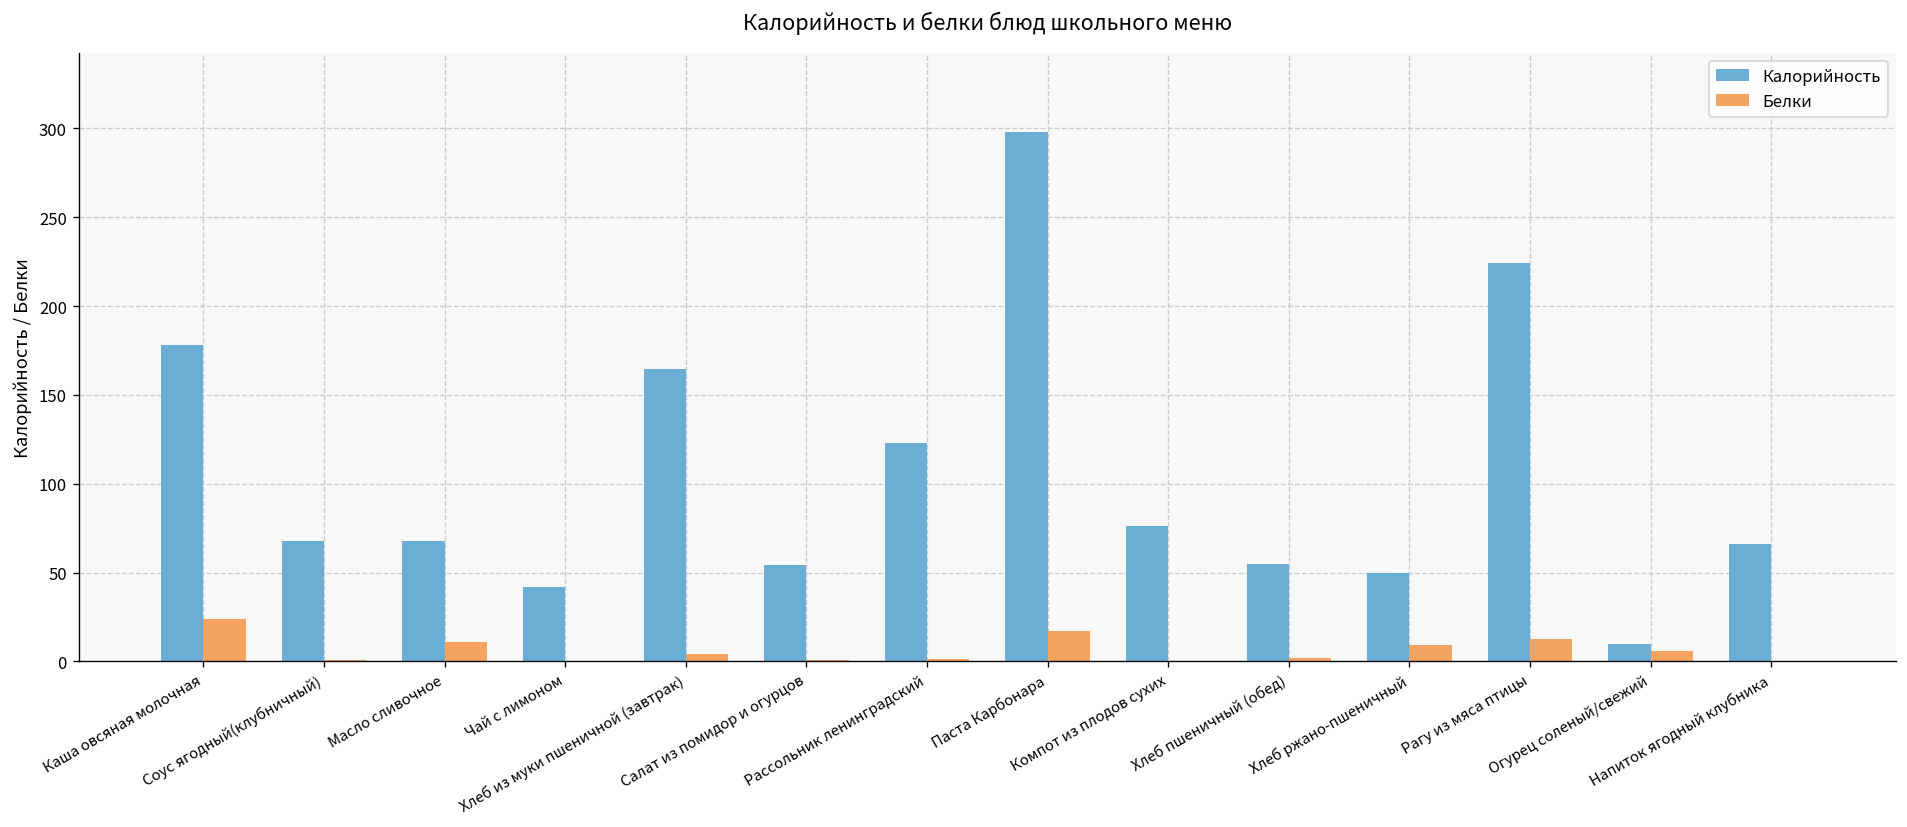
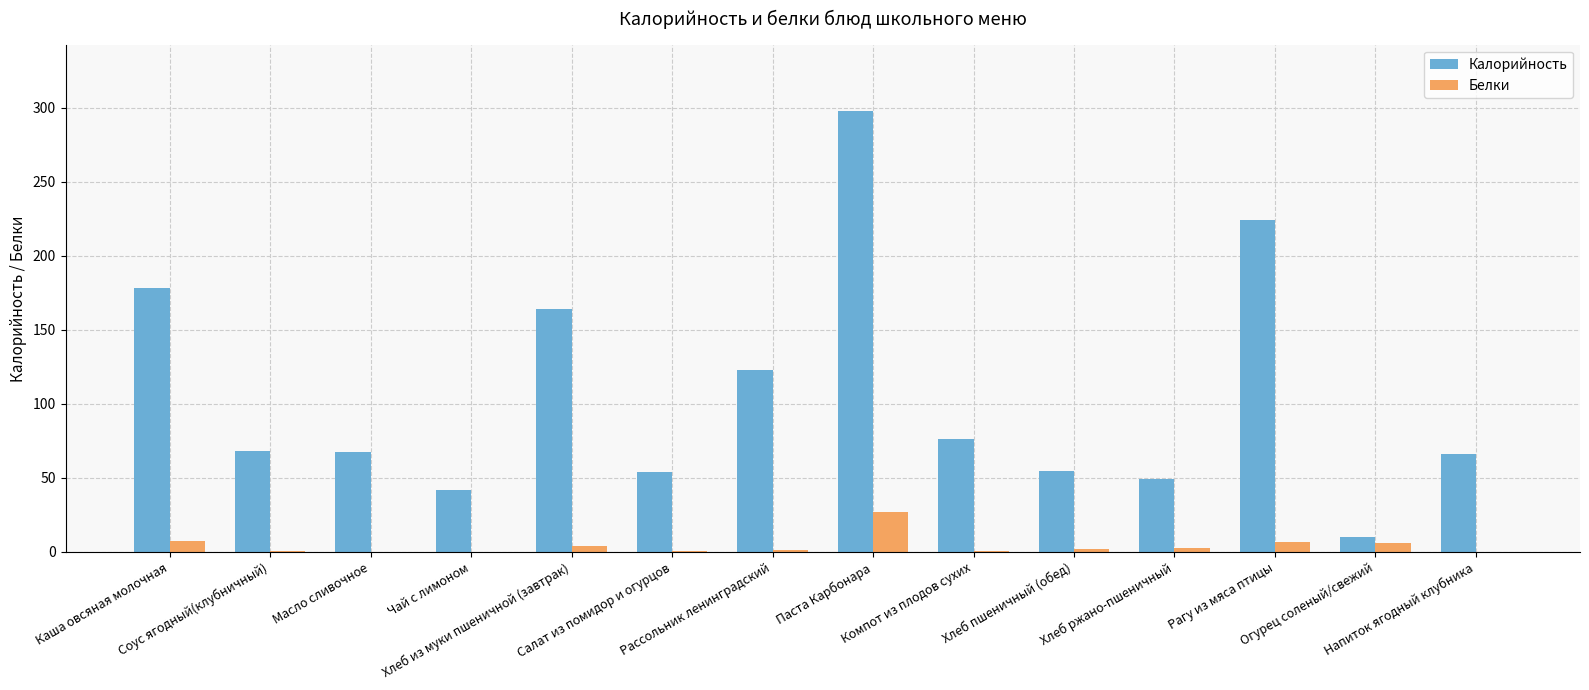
Белки, Каша овсяная молочная: 24 -> 7
Белки, Масло сливочное: 11 -> 0
Белки, Паста Карбонара: 17 -> 27
Белки, Хлеб ржано-пшеничный: 9 -> 3
Белки, Рагу из мяса птицы: 13 -> 7
